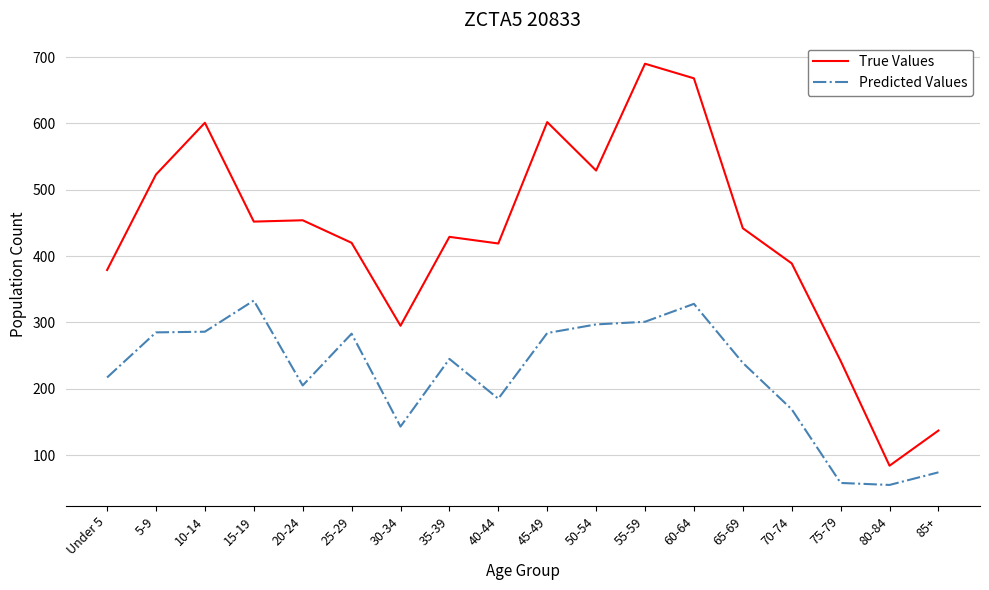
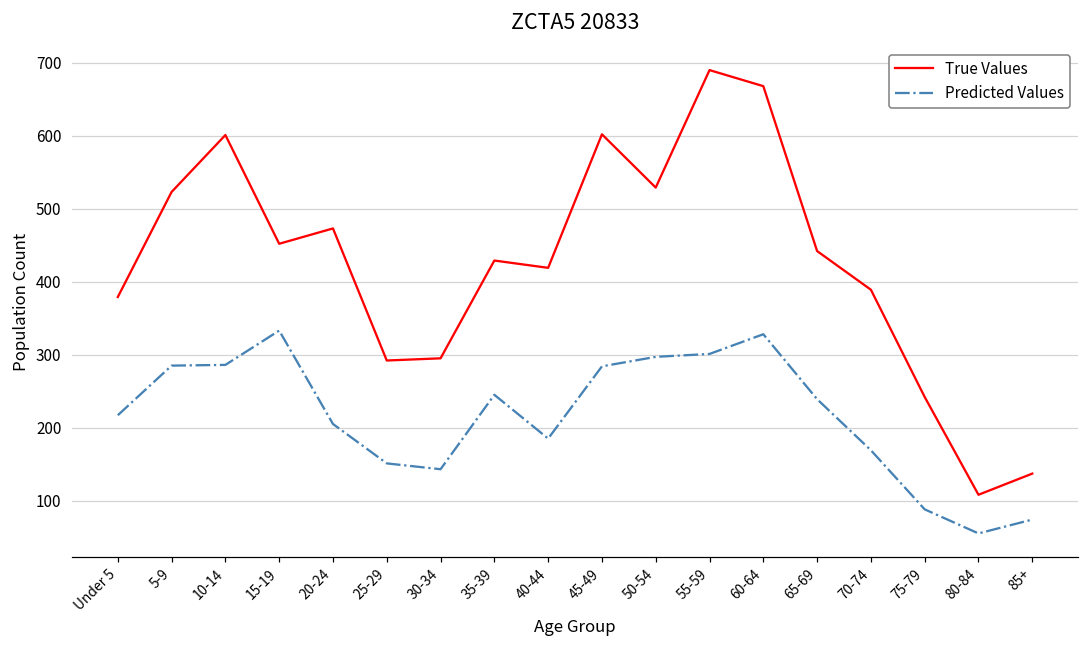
True Values, 20-24: 450 -> 470
True Values, 25-29: 420 -> 290
Predicted Values, 25-29: 280 -> 150
Predicted Values, 75-79: 60 -> 90
True Values, 80-84: 80 -> 110
